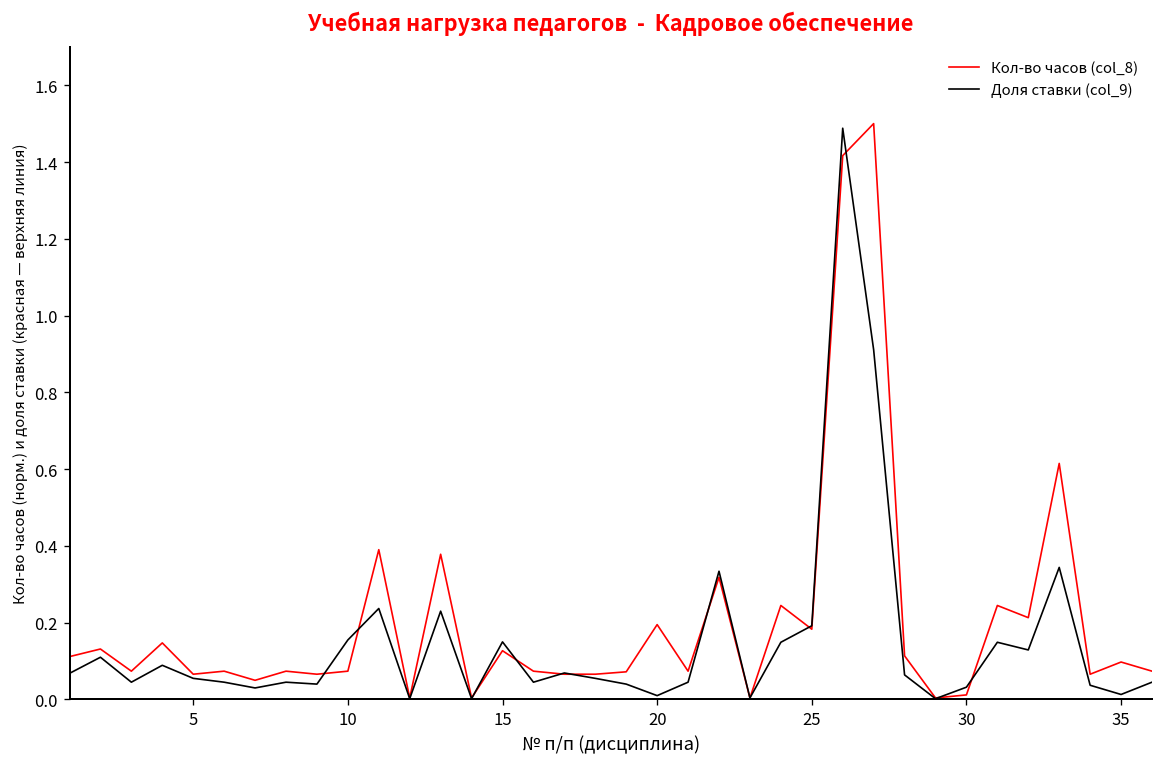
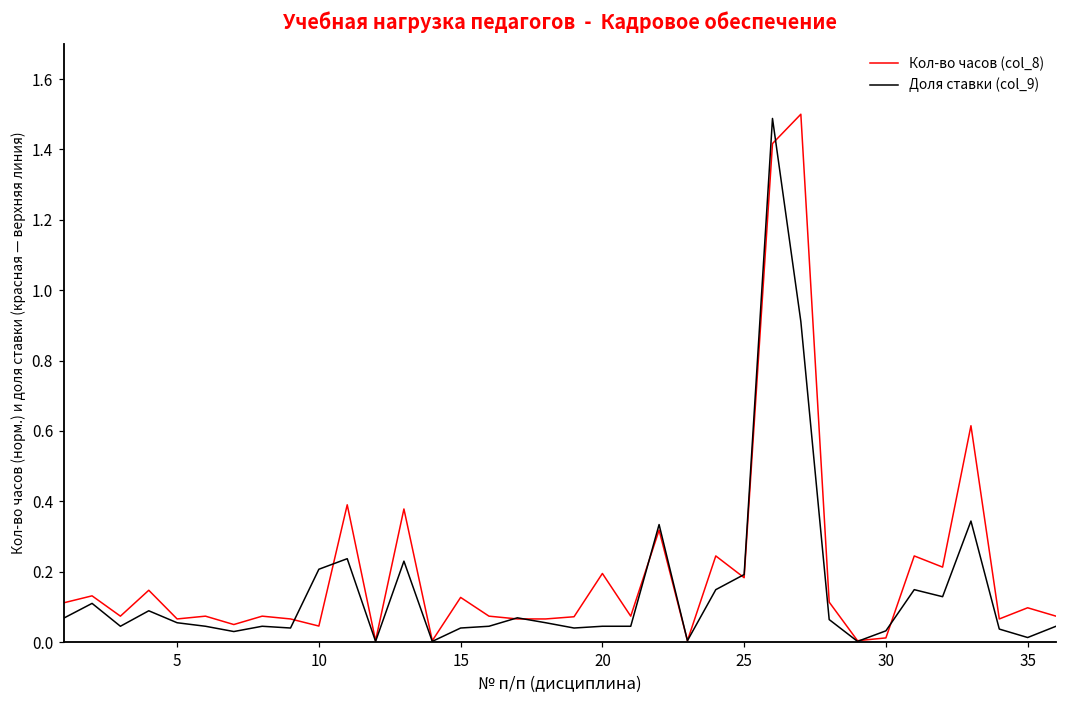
Кол-во часов (col_8), 10: 0.07 -> 0.05
Доля ставки (col_9), 10: 0.16 -> 0.21
Доля ставки (col_9), 15: 0.15 -> 0.04
Доля ставки (col_9), 20: 0.01 -> 0.05
